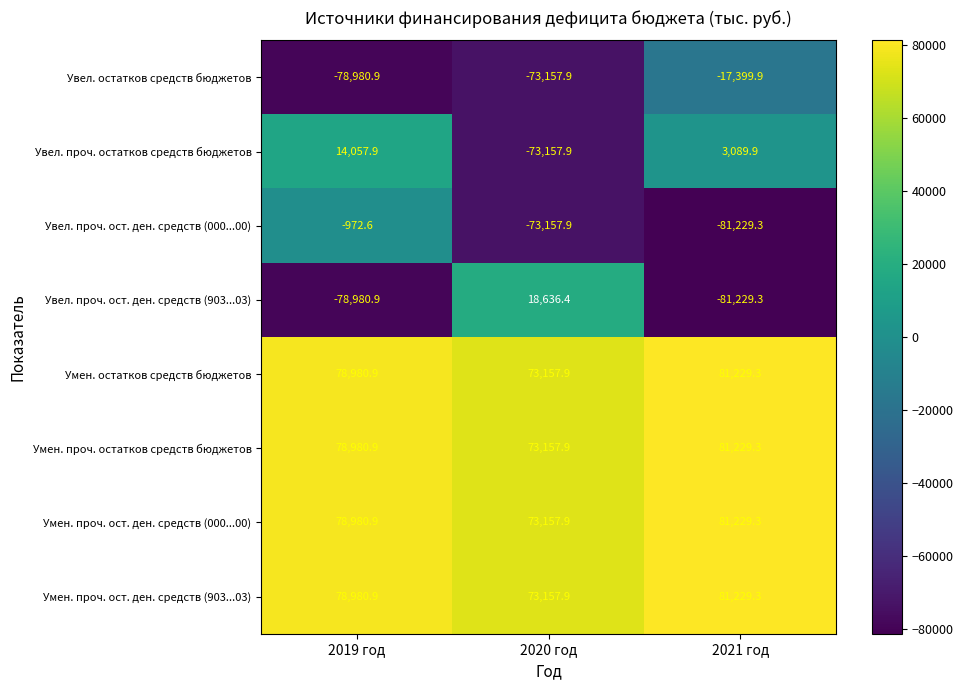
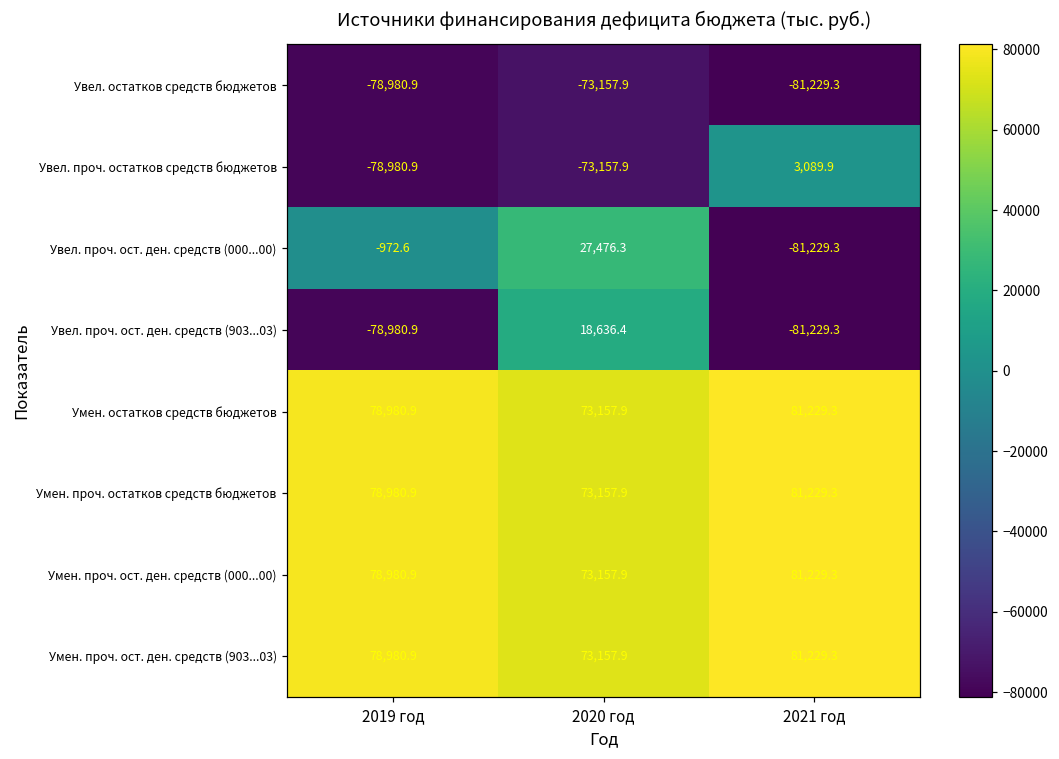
Увел. остатков средств бюджетов, 2021 год: -17,399.9 -> -81,229.3
Увел. проч. остатков средств бюджетов, 2019 год: 14,057.9 -> -78,980.9
Увел. проч. ост. ден. средств (000...00), 2020 год: -73,157.9 -> 27,476.3
